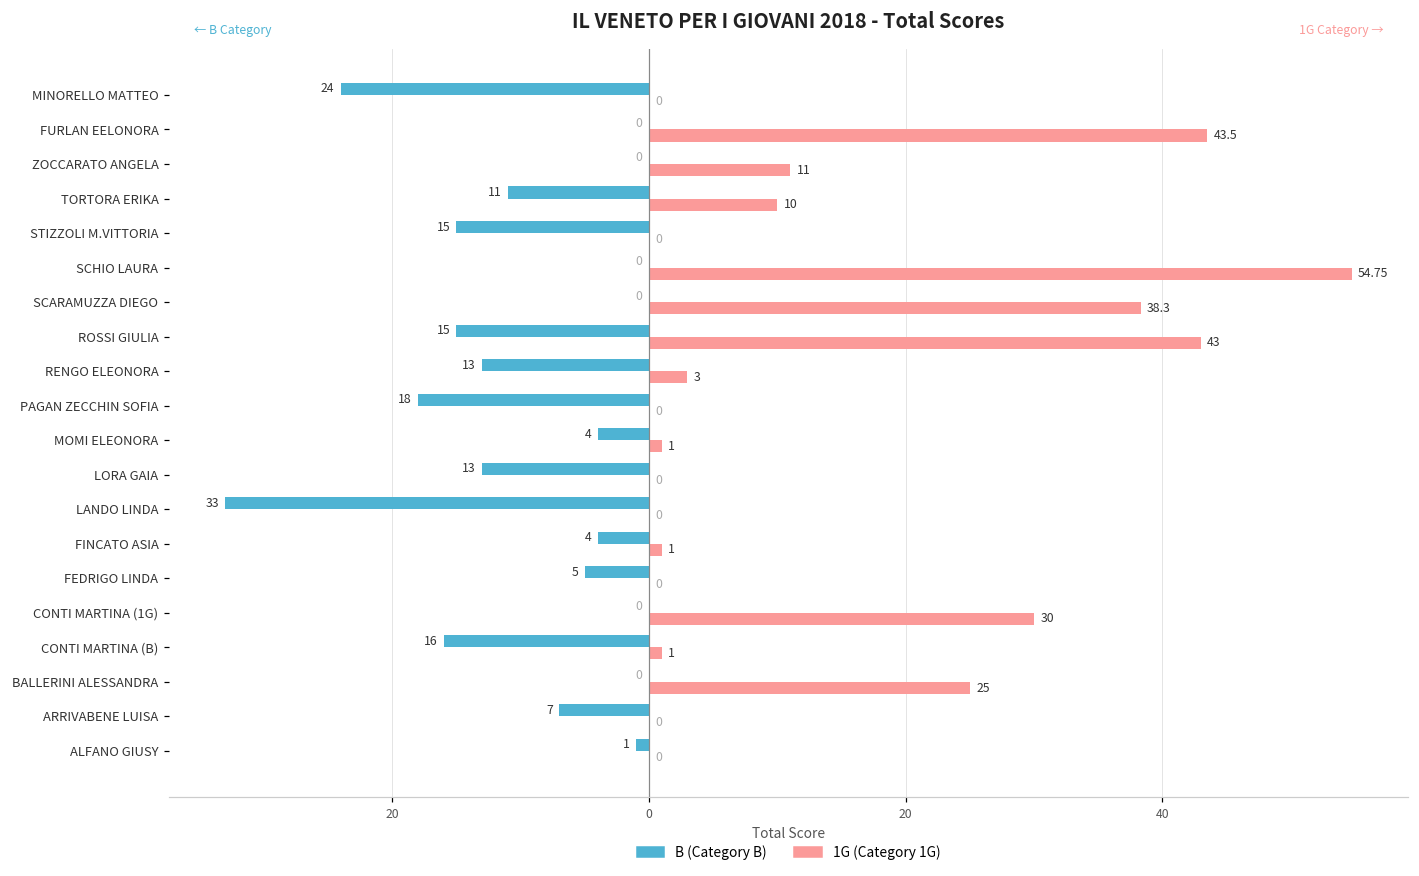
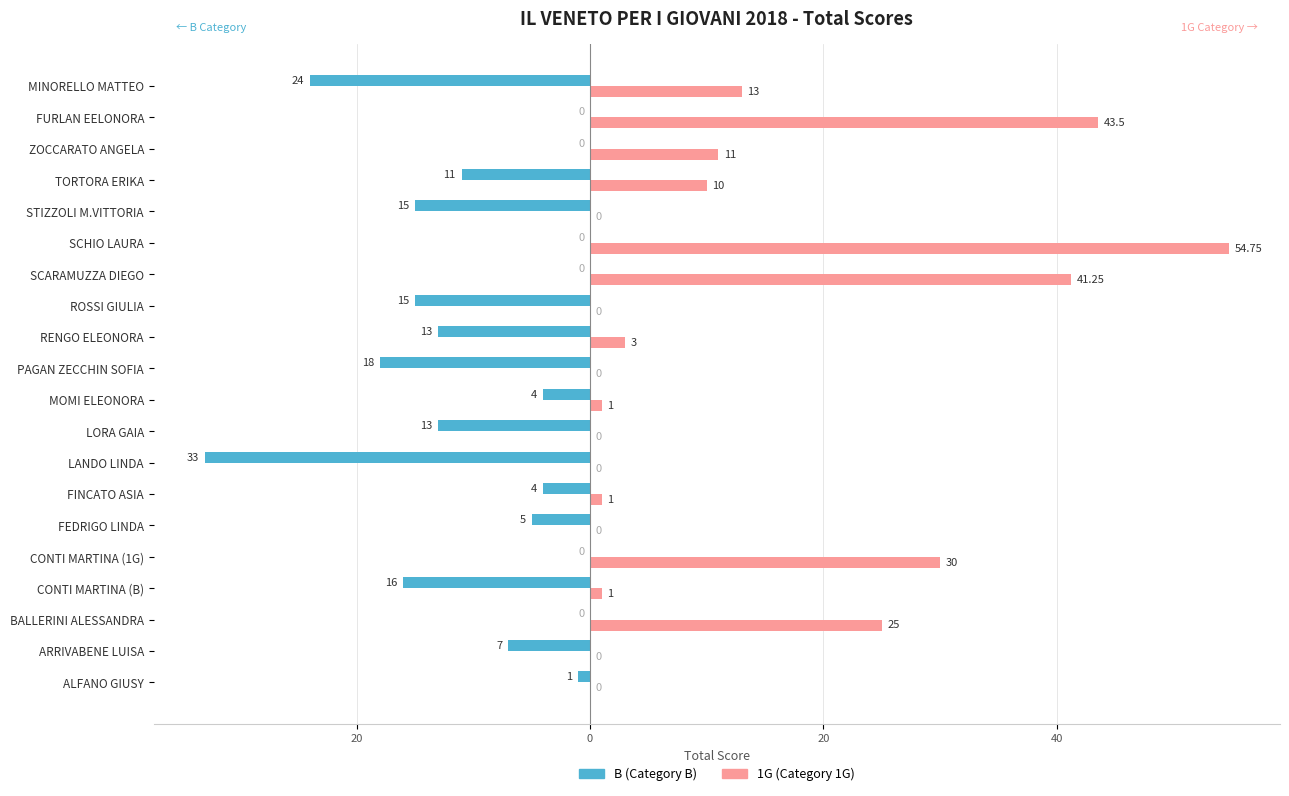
1G (Category 1G), MINORELLO MATTEO: 0 -> 13
1G (Category 1G), SCARAMUZZA DIEGO: 38.3 -> 41.25
1G (Category 1G), ROSSI GIULIA: 43 -> 0
